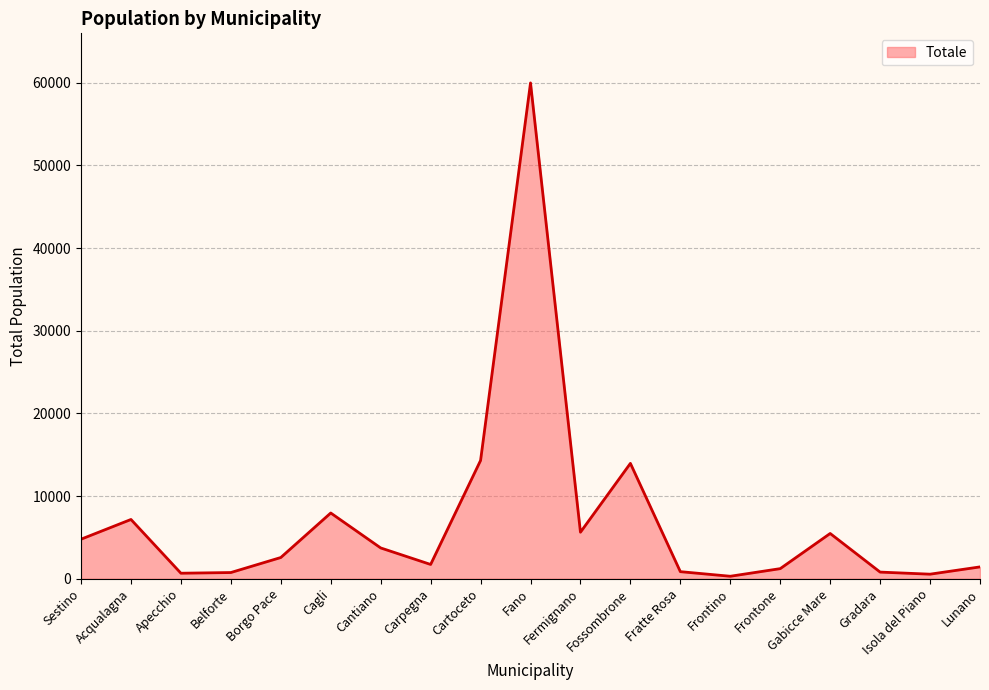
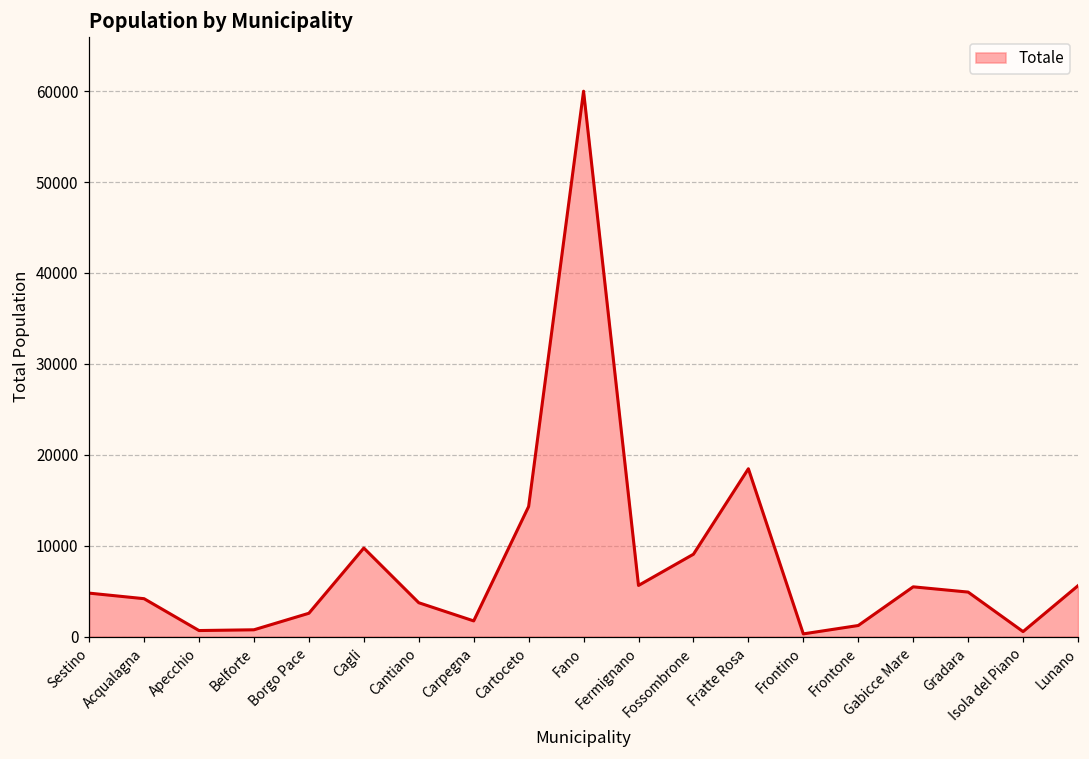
Acqualagna: 7000 -> 4000
Cagli: 8000 -> 10000
Fossombrone: 14000 -> 9000
Fratte Rosa: 1000 -> 18000
Gradara: 1000 -> 5000
Lunano: 1000 -> 6000
